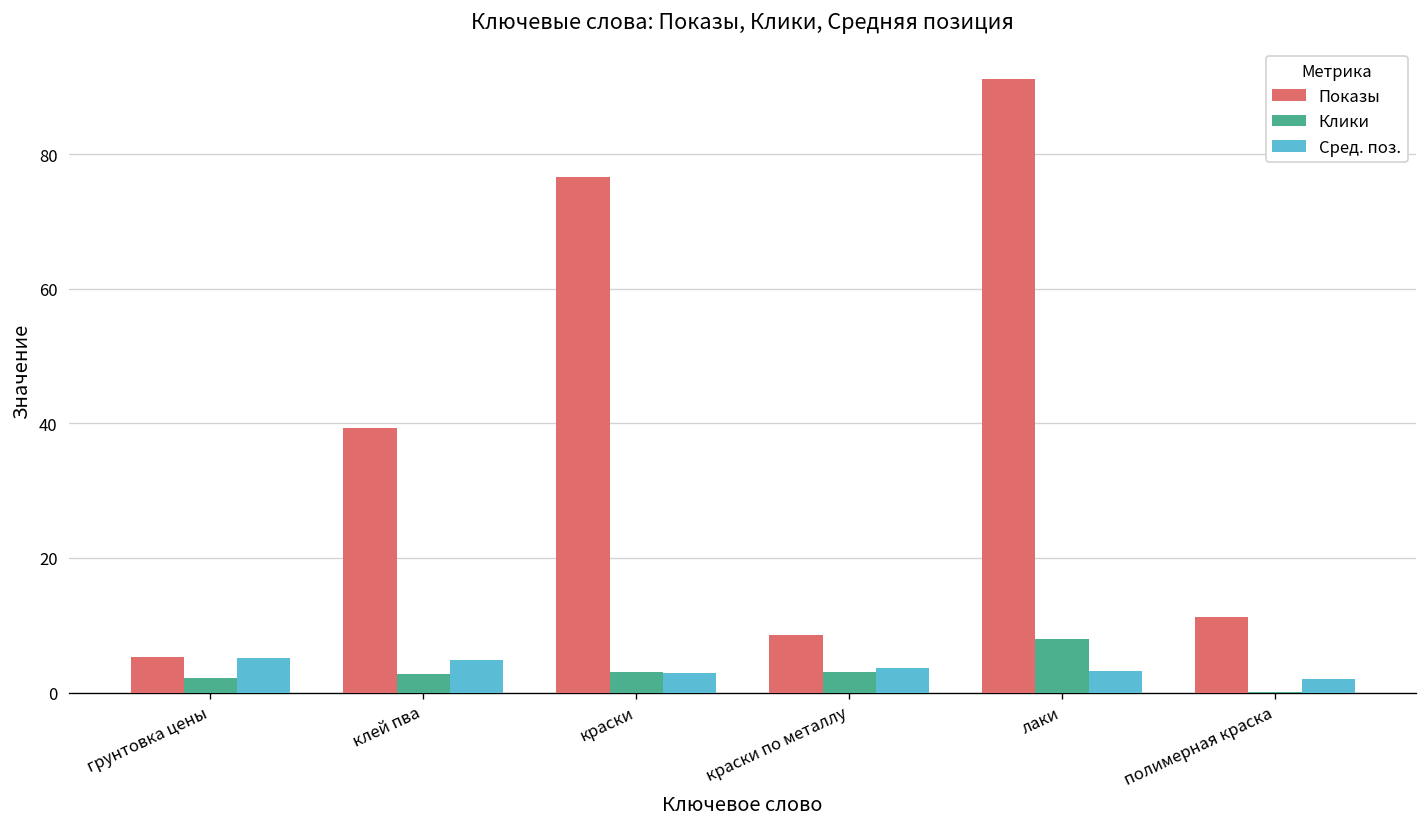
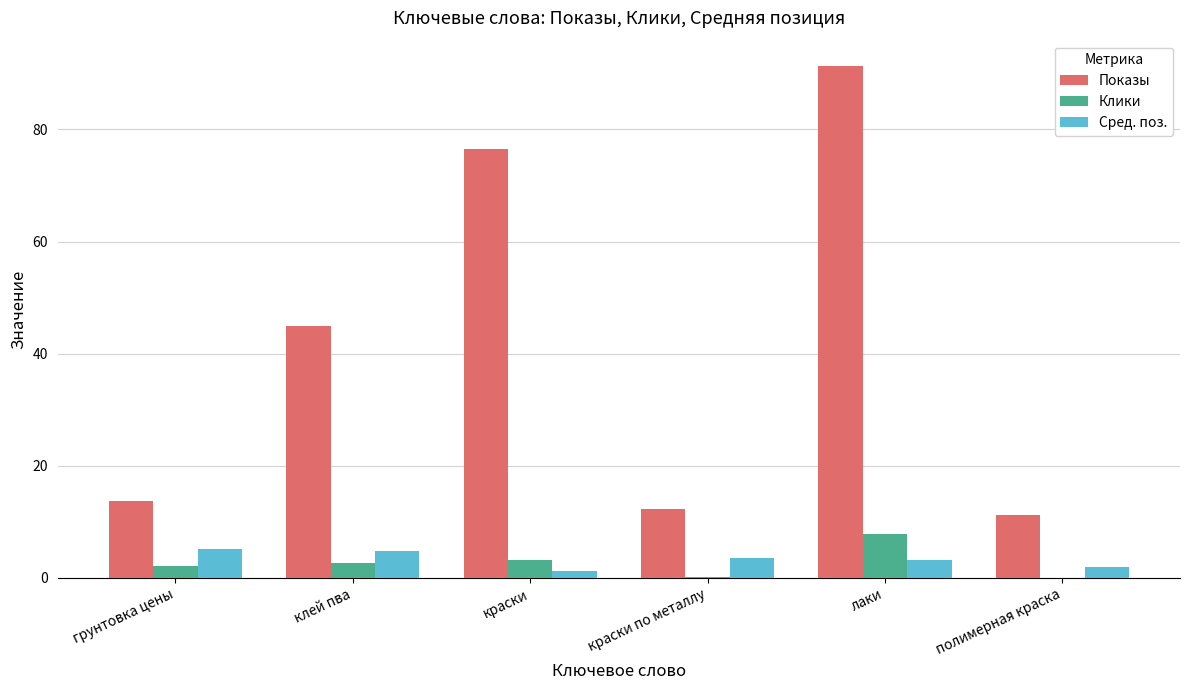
Показы, грунтовка цены: 5 -> 14
Показы, клей пва: 39 -> 45
Сред. поз., краски: 3 -> 1
Показы, краски по металлу: 9 -> 12
Клики, краски по металлу: 3 -> 0
